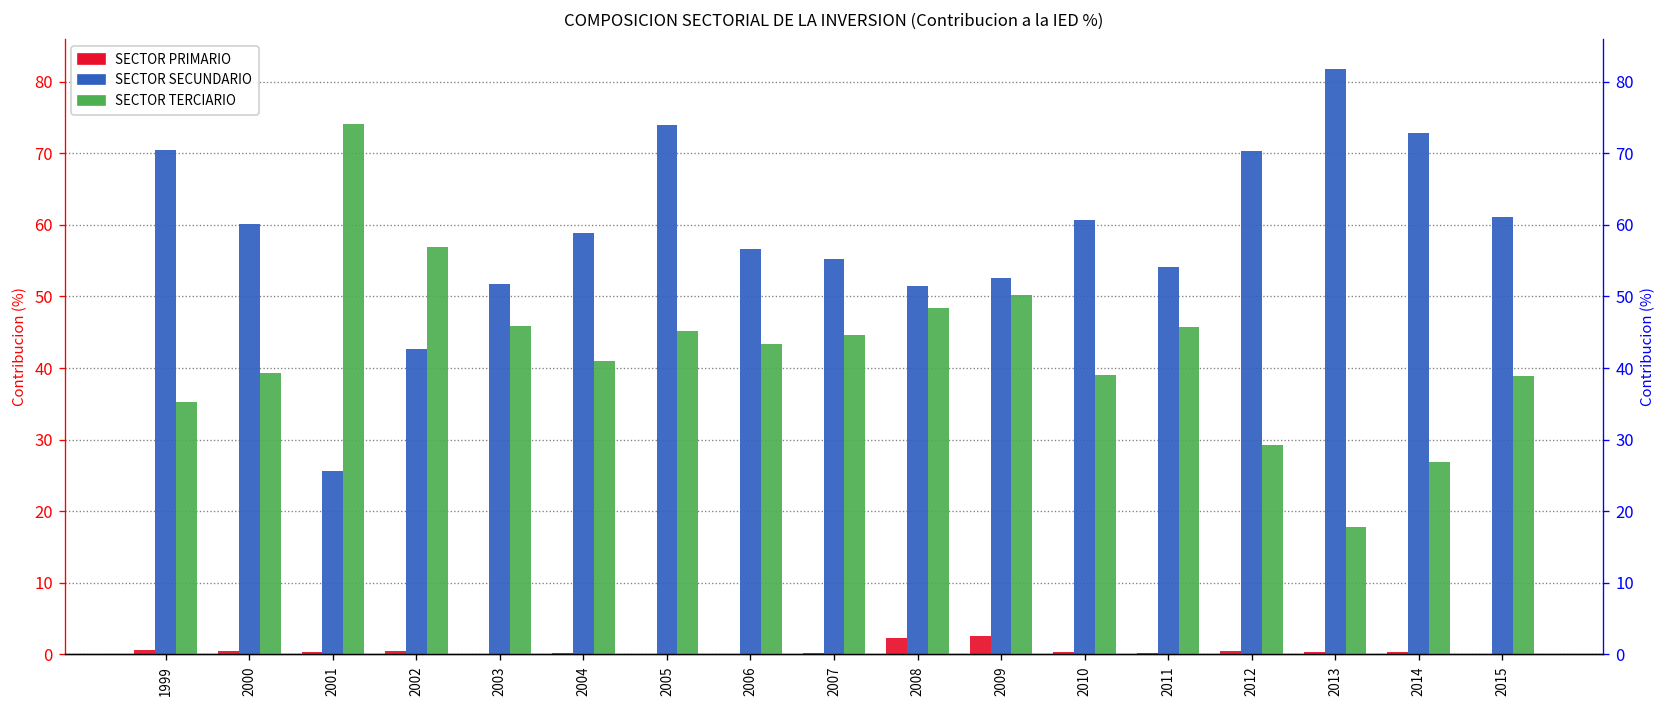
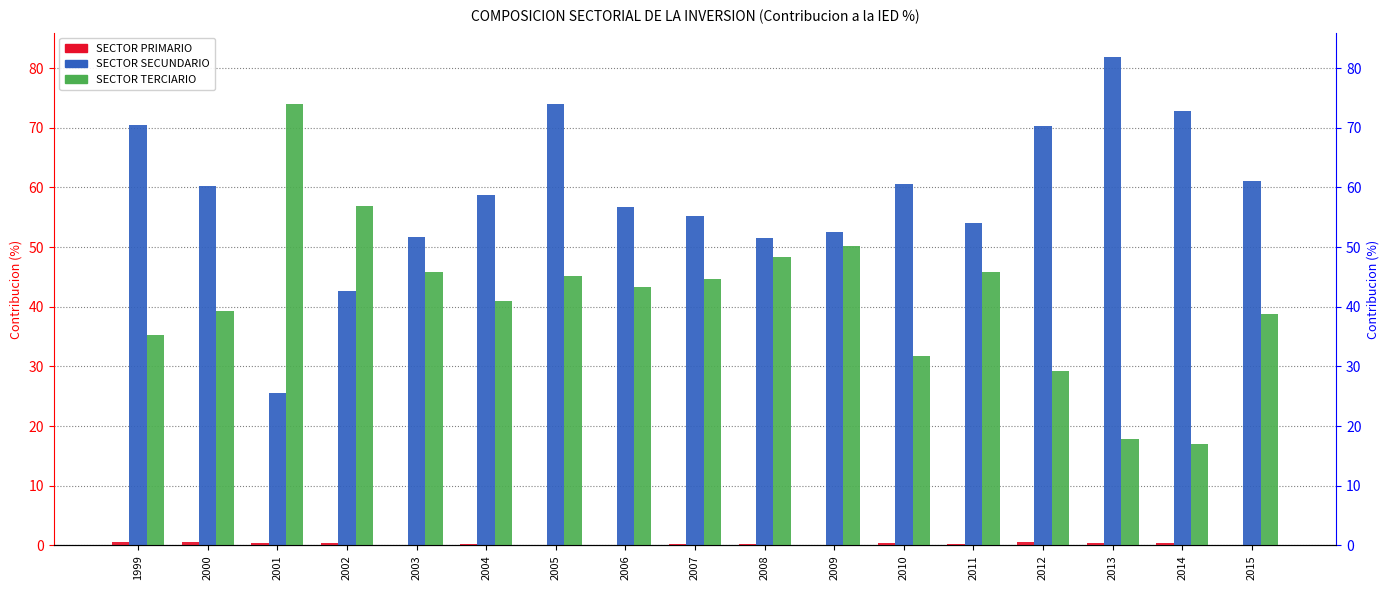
SECTOR PRIMARIO, 2008: 2 -> 0
SECTOR PRIMARIO, 2009: 3 -> 0
SECTOR TERCIARIO, 2010: 39 -> 32
SECTOR TERCIARIO, 2014: 27 -> 17
